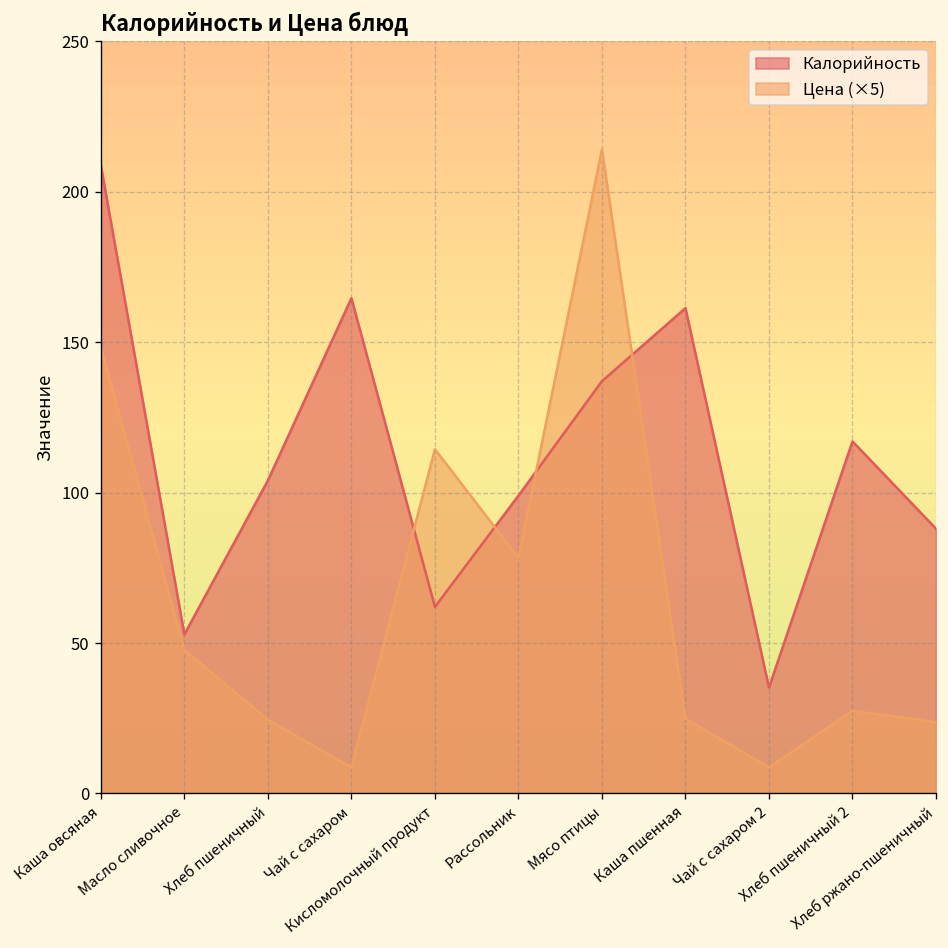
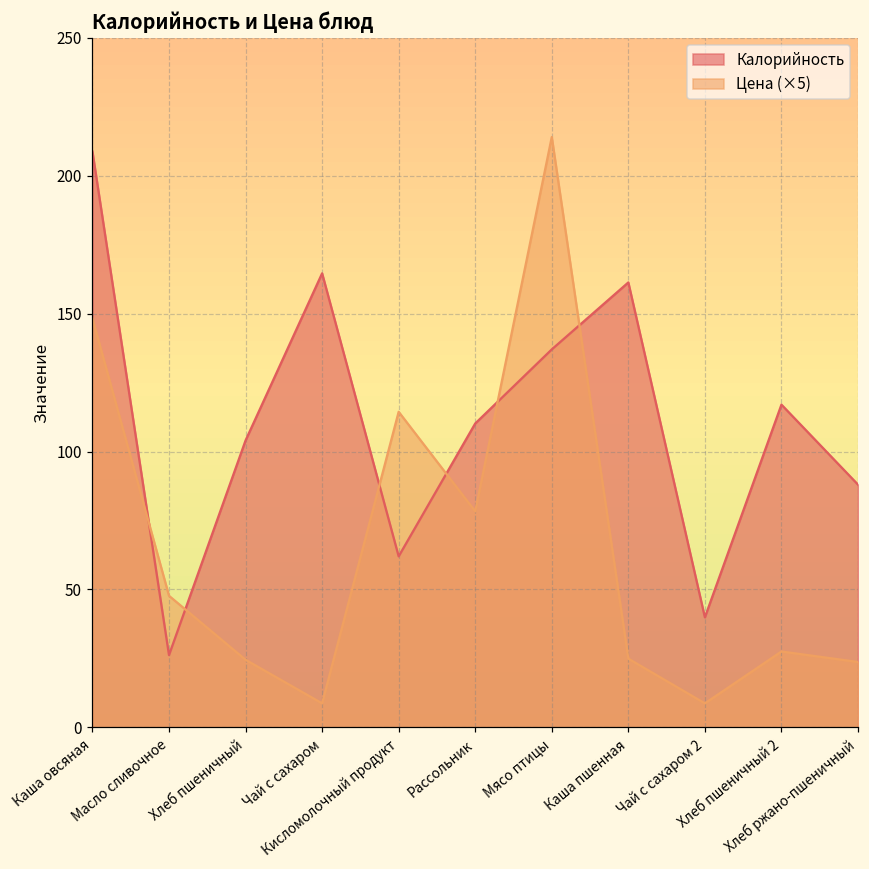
Калорийность, Масло сливочное: 53 -> 26
Калорийность, Рассольник: 99 -> 110
Калорийность, Чай с сахаром 2: 35 -> 40
